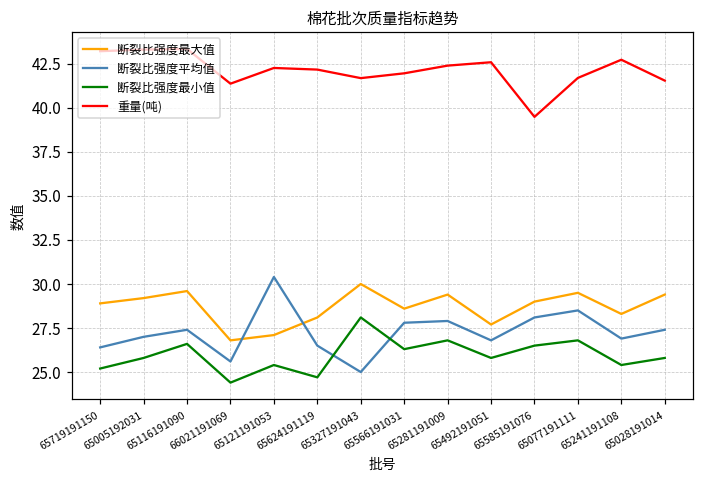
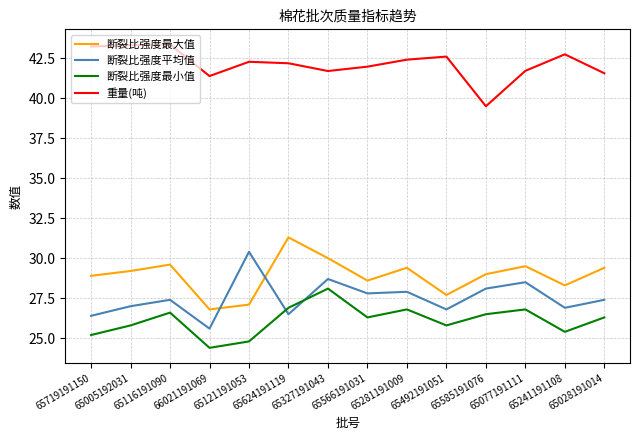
断裂比强度最小值, 65121191053: 25.4 -> 24.8
断裂比强度最大值, 65624191119: 28.1 -> 31.3
断裂比强度最小值, 65624191119: 24.7 -> 26.9
断裂比强度平均值, 65327191043: 25.0 -> 28.7
断裂比强度最小值, 65028191014: 25.8 -> 26.3
